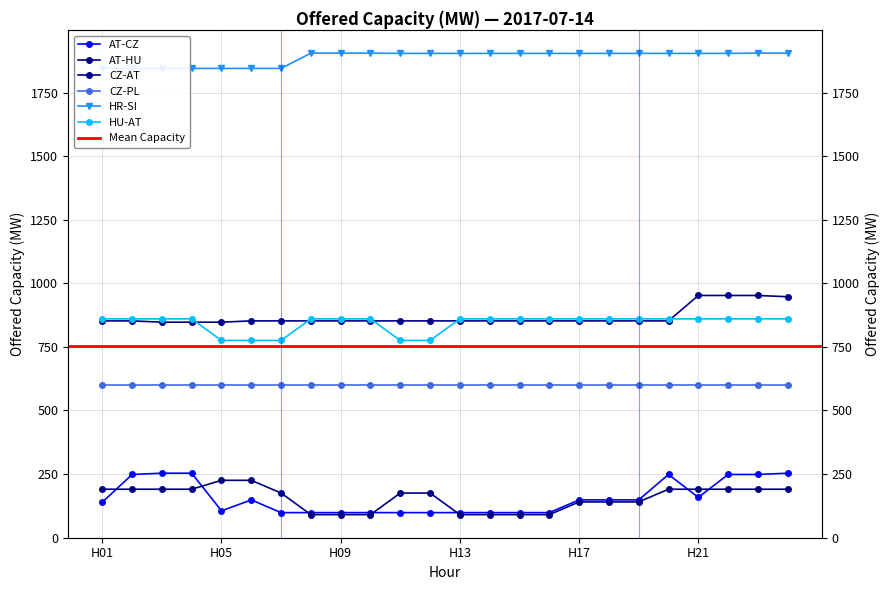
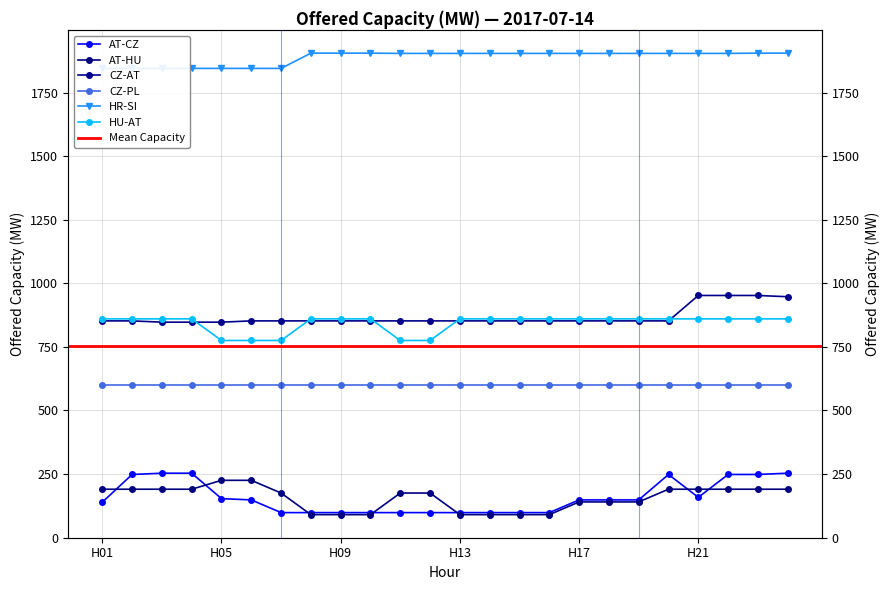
AT-CZ, H05: 110 -> 150
